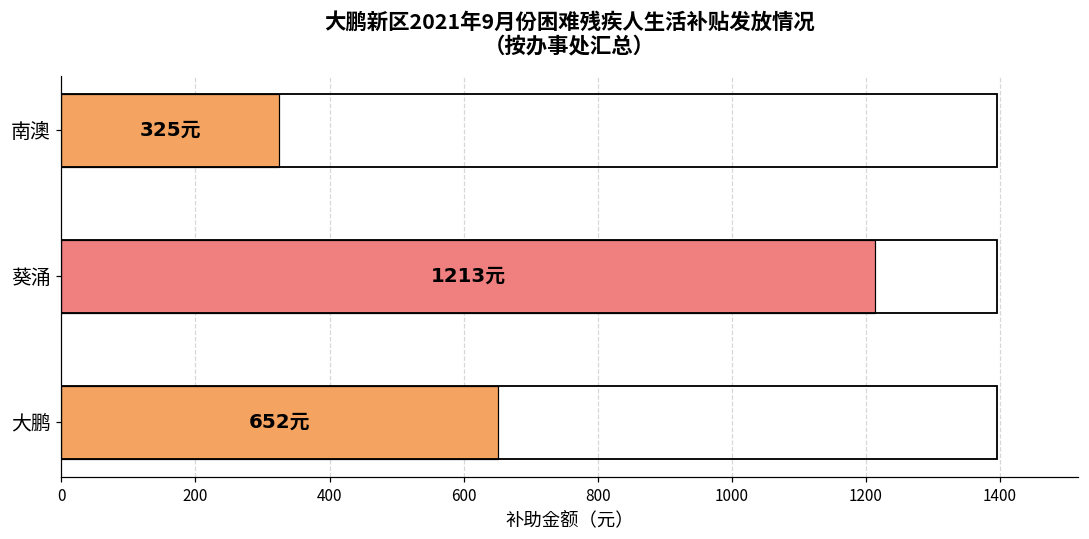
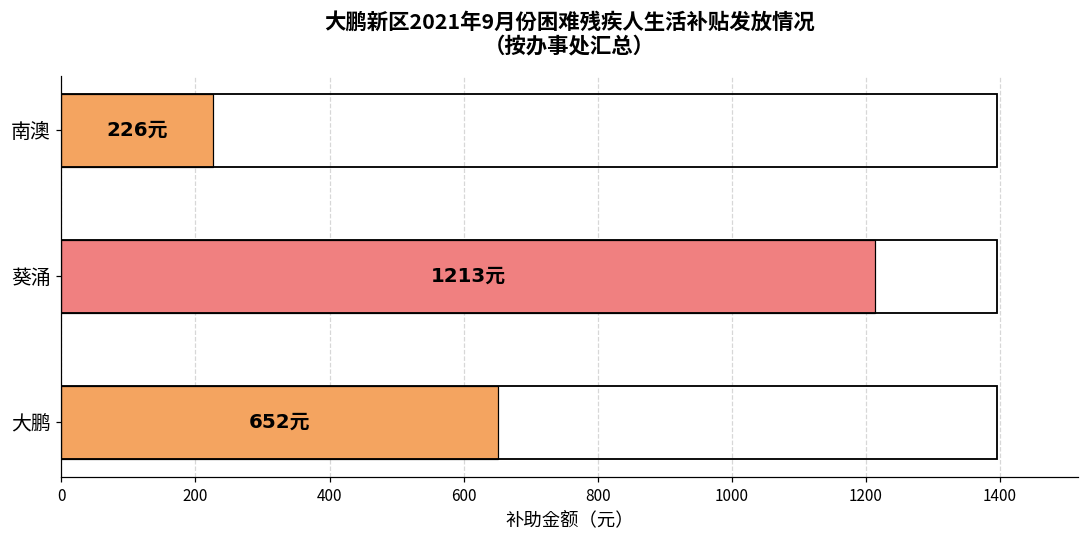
南澳: 325元 -> 226元
